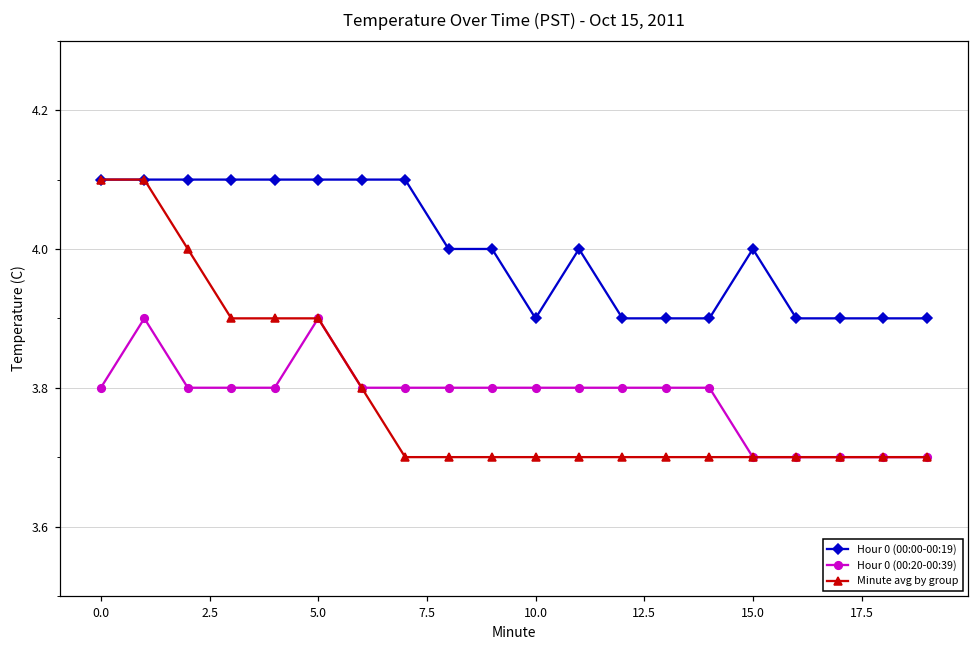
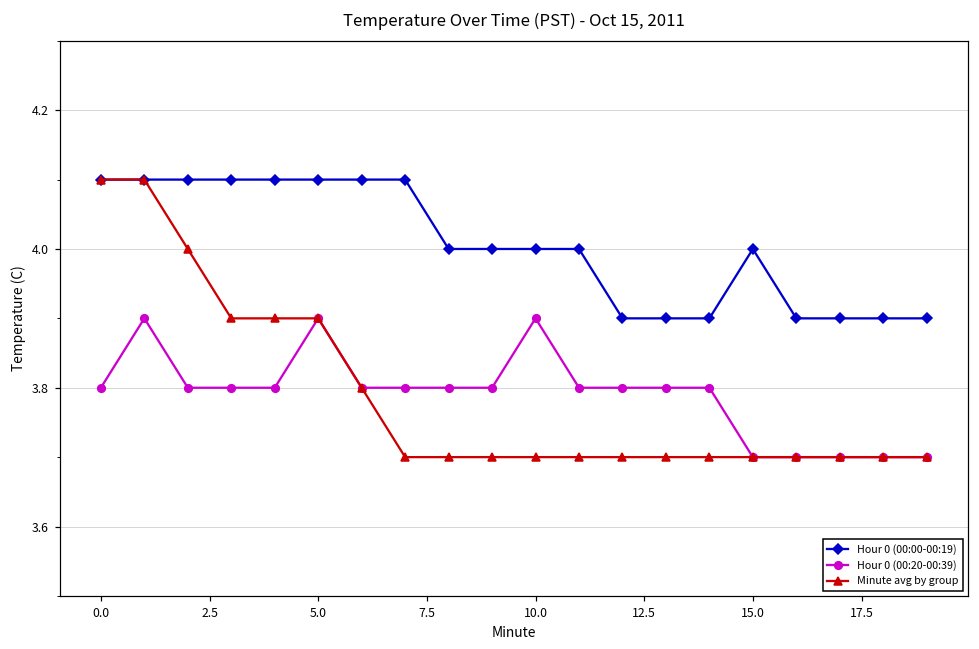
Hour 0 (00:00-00:19), 10.0: 3.9 -> 4.0
Hour 0 (00:20-00:39), 10.0: 3.8 -> 3.9
